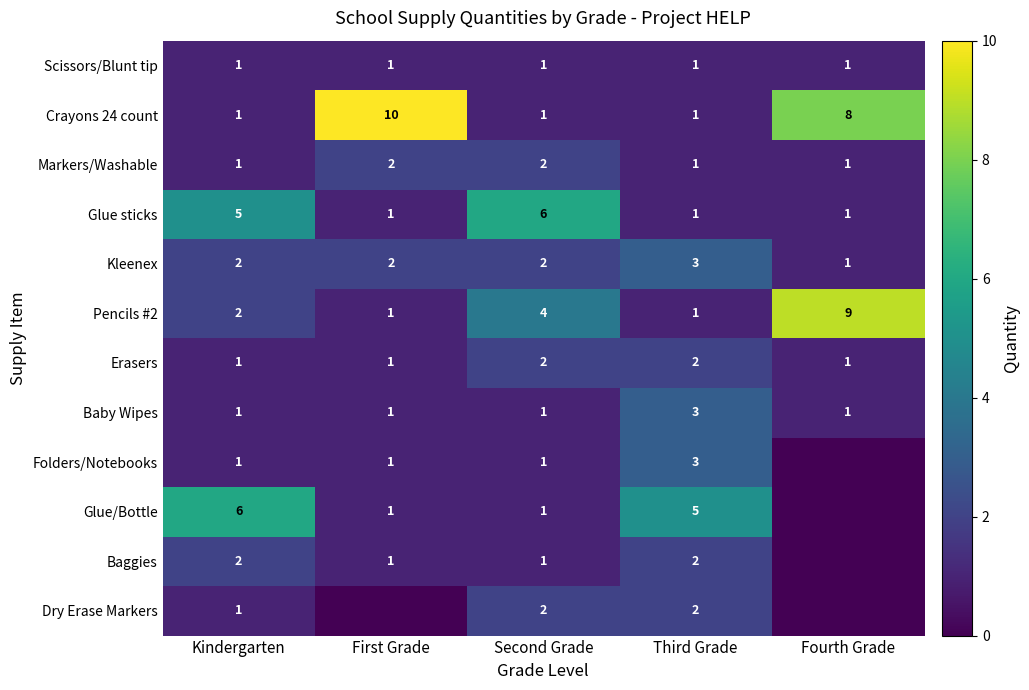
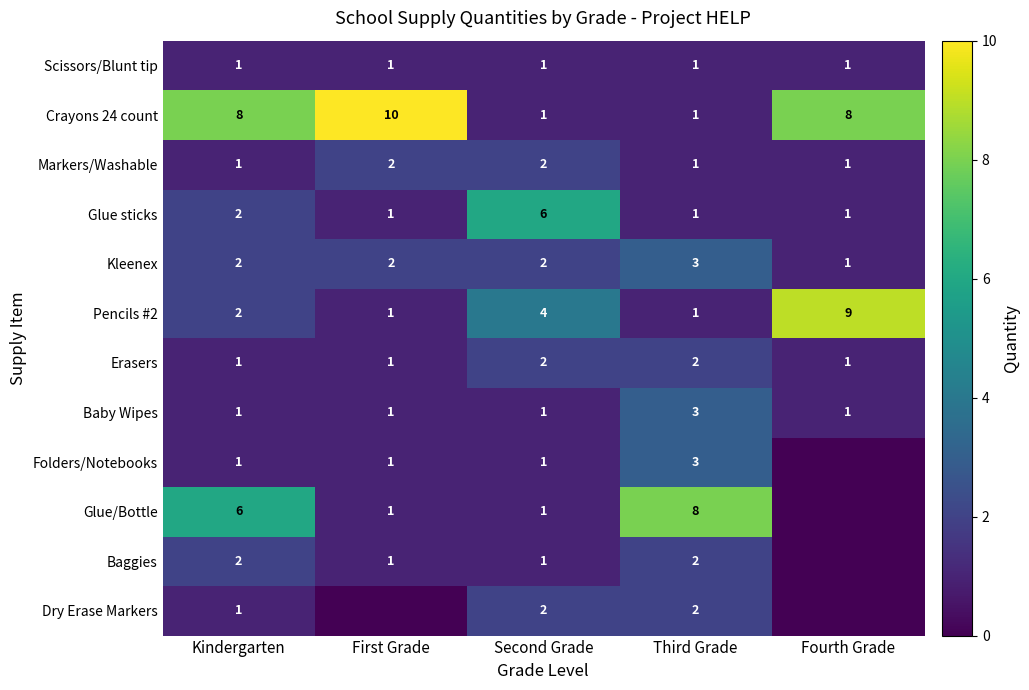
Crayons 24 count, Kindergarten: 1 -> 8
Glue sticks, Kindergarten: 5 -> 2
Glue/Bottle, Third Grade: 5 -> 8
